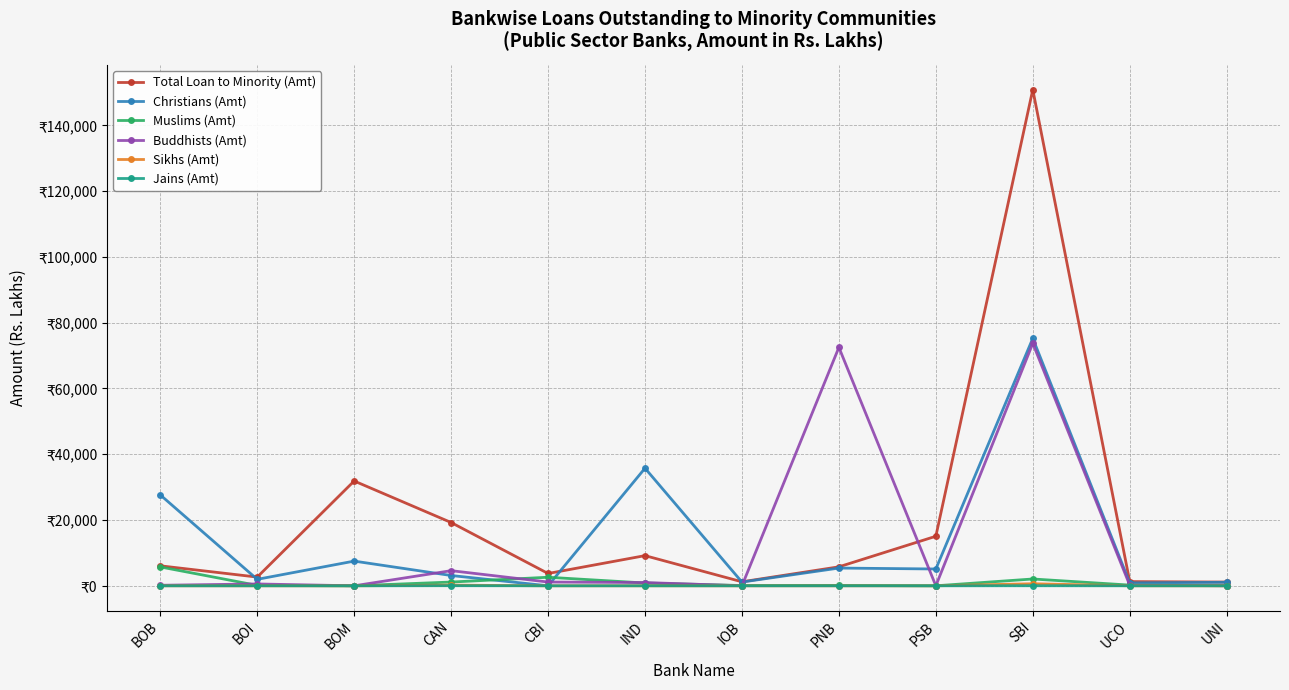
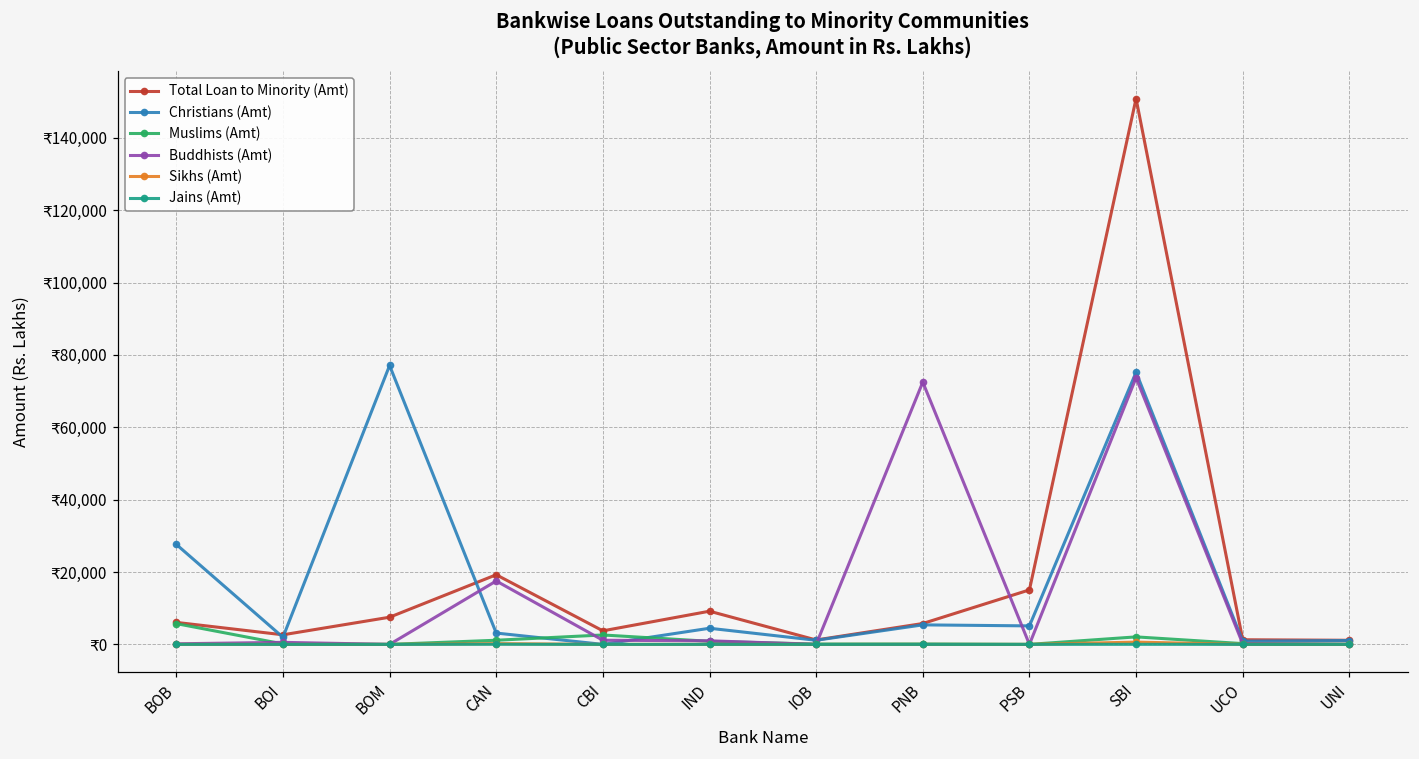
Total Loan to Minority (Amt), BOM: ₹32,000 -> ₹8,000
Christians (Amt), BOM: ₹8,000 -> ₹77,000
Buddhists (Amt), CAN: ₹5,000 -> ₹18,000
Christians (Amt), IND: ₹36,000 -> ₹4,000
